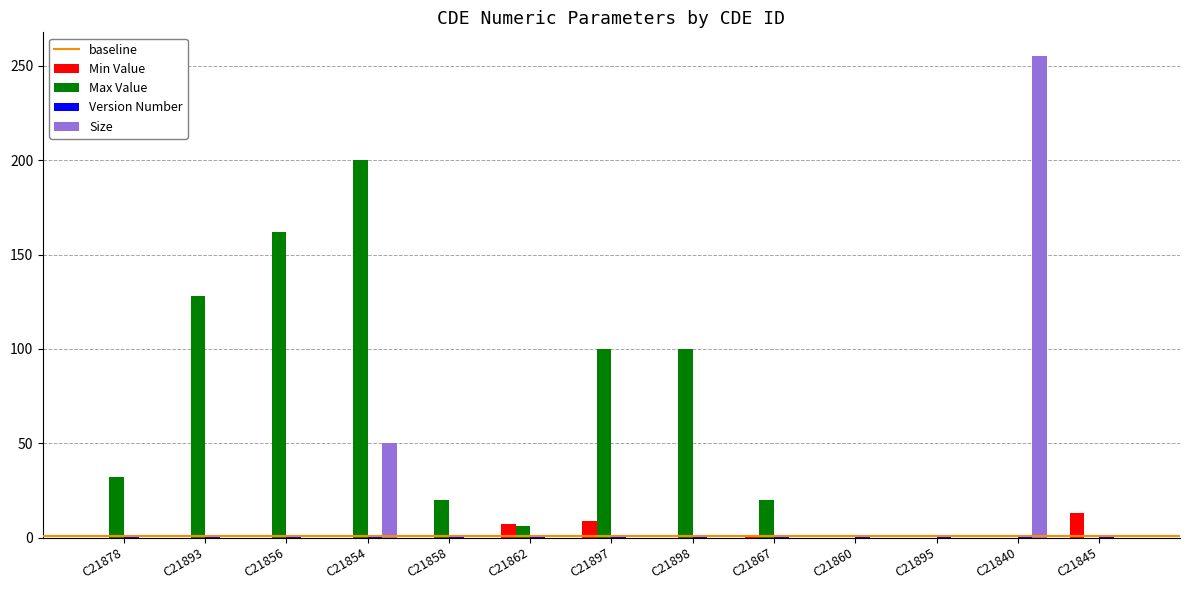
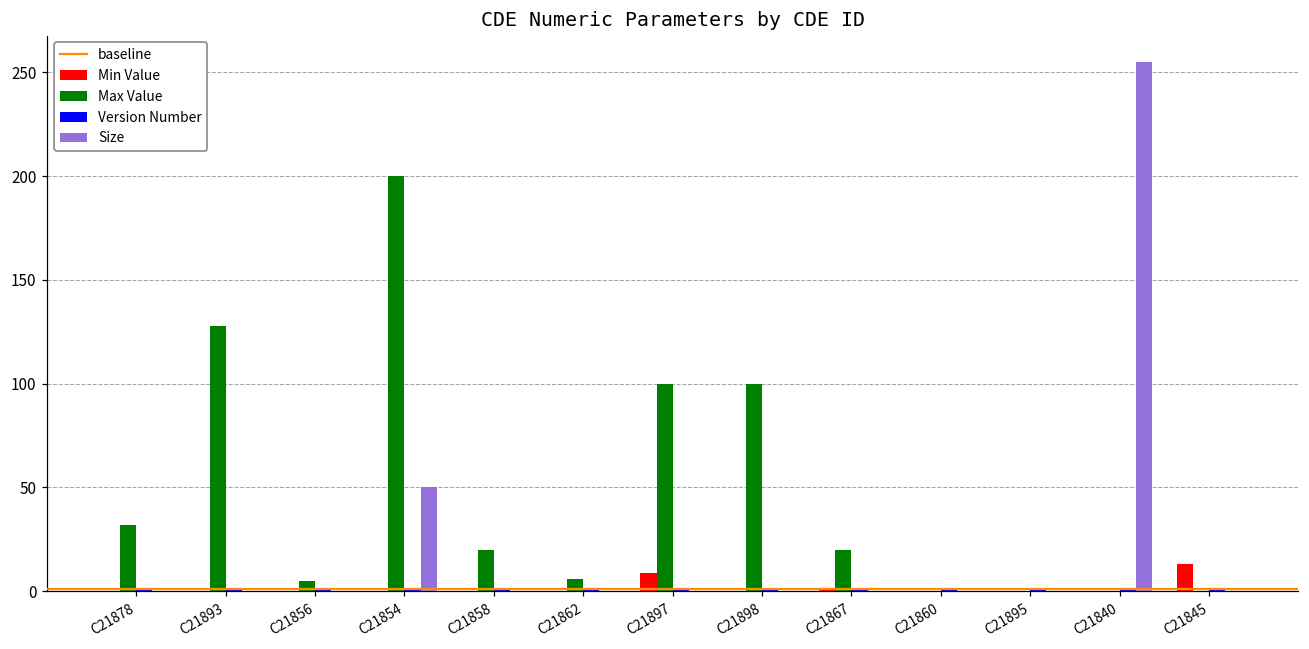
Max Value, C21856: 162 -> 5
Min Value, C21862: 7 -> 0
